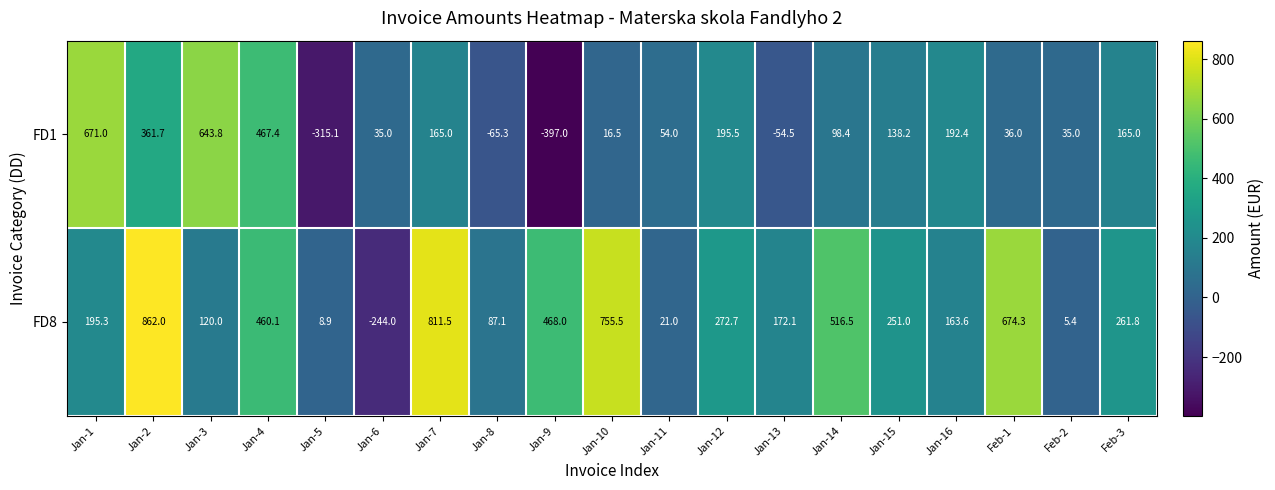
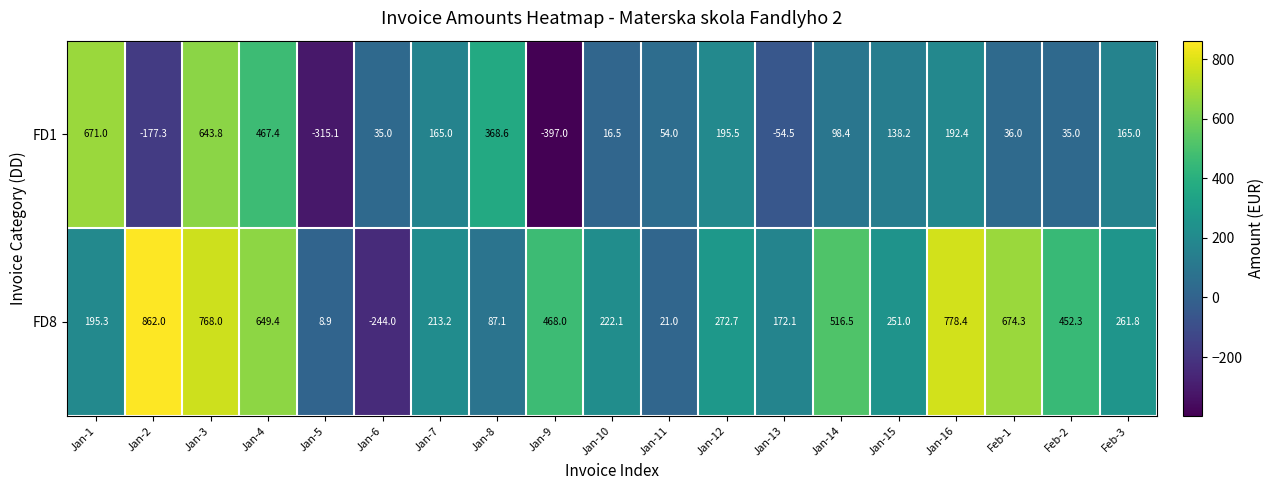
FD1, Jan-2: 361.7 -> -177.3
FD1, Jan-8: -65.3 -> 368.6
FD8, Jan-3: 120.0 -> 768.0
FD8, Jan-4: 460.1 -> 649.4
FD8, Jan-7: 811.5 -> 213.2
FD8, Jan-10: 755.5 -> 222.1
FD8, Jan-16: 163.6 -> 778.4
FD8, Feb-2: 5.4 -> 452.3
